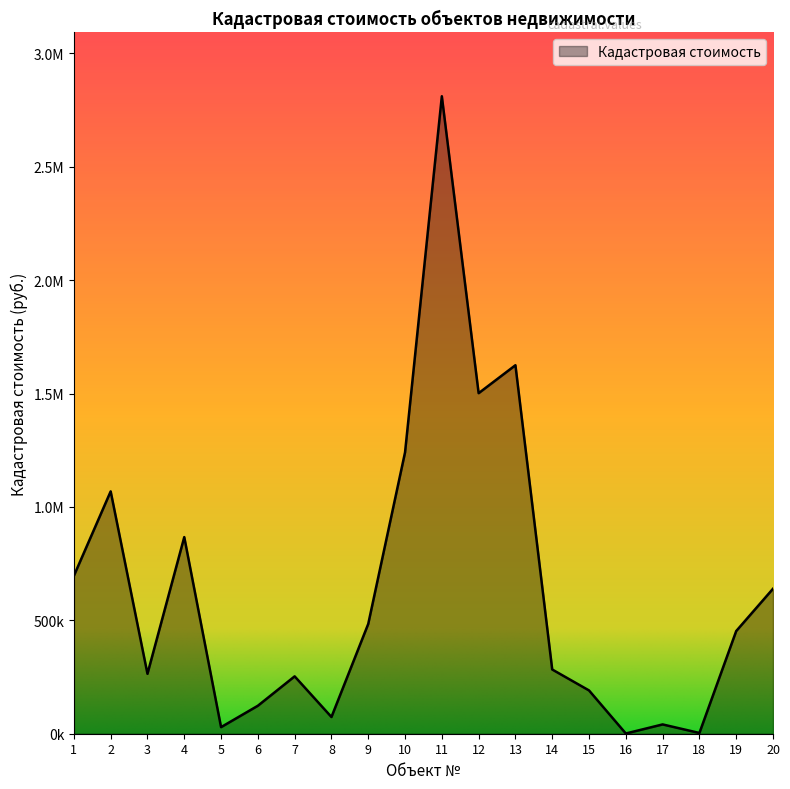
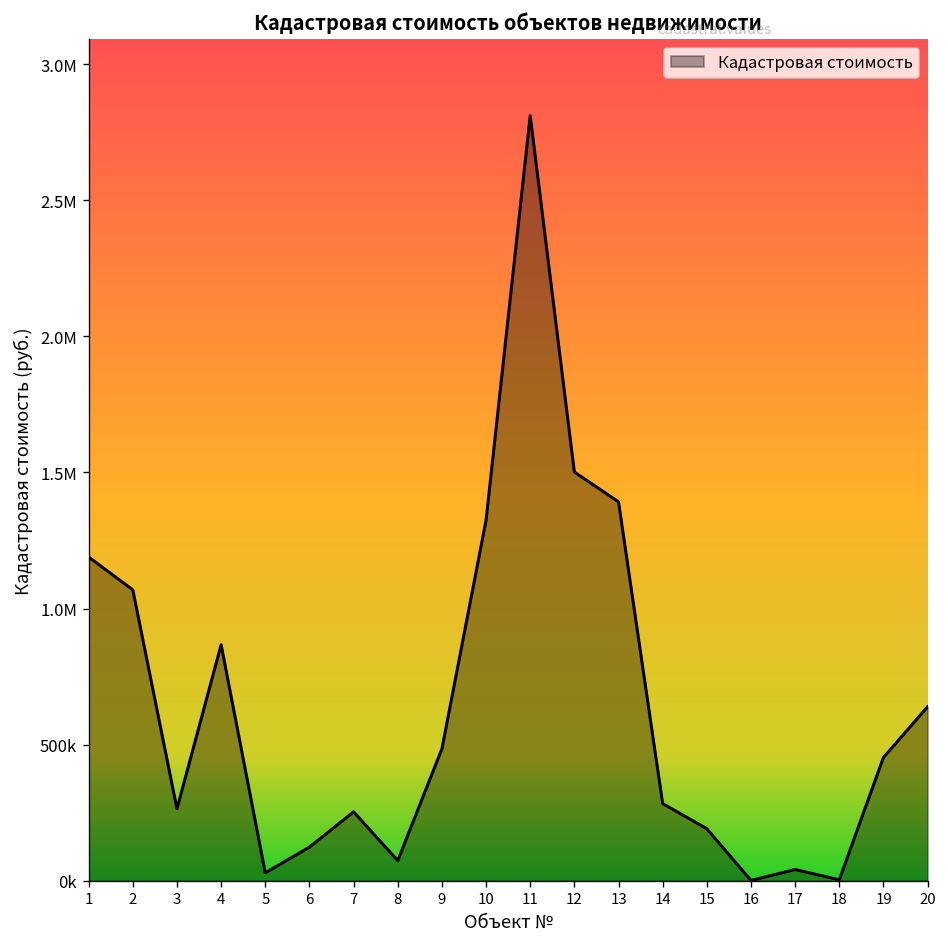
1: 700000 -> 1190000
10: 1240000 -> 1320000
13: 1620000 -> 1390000
